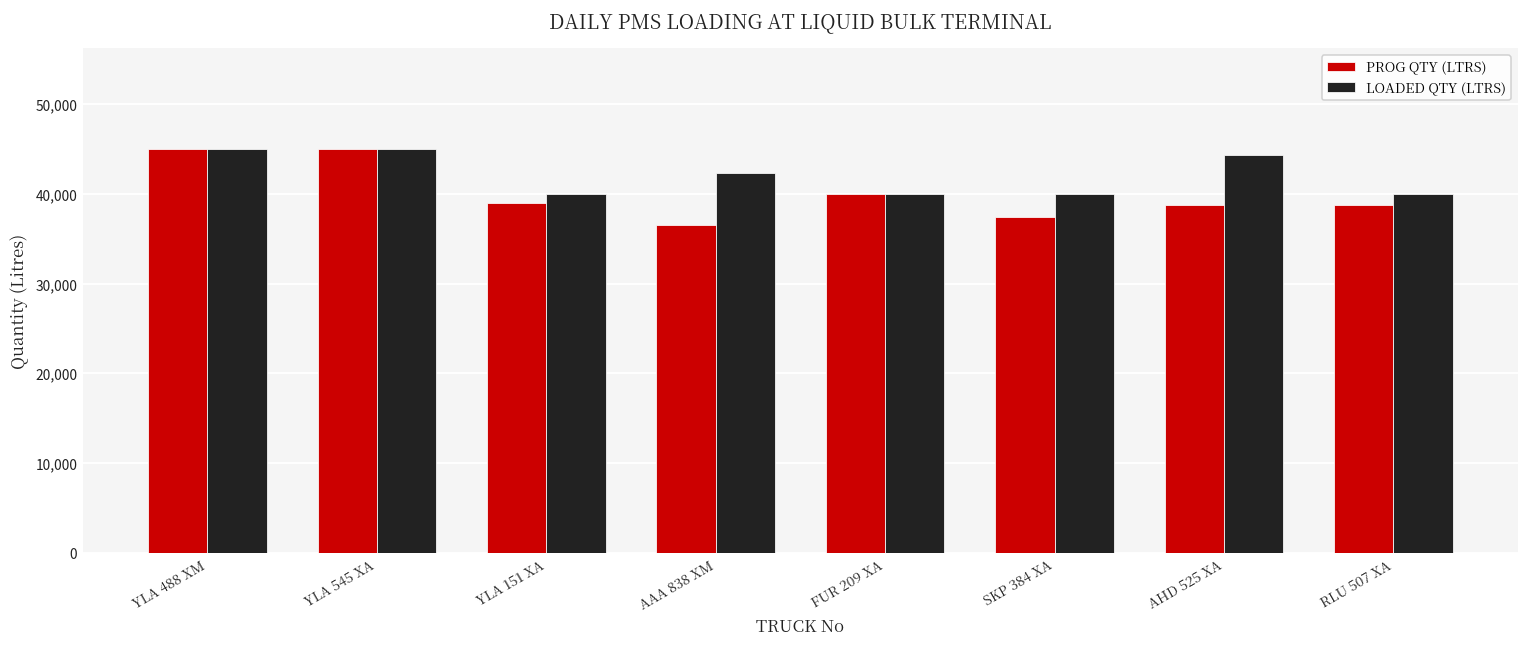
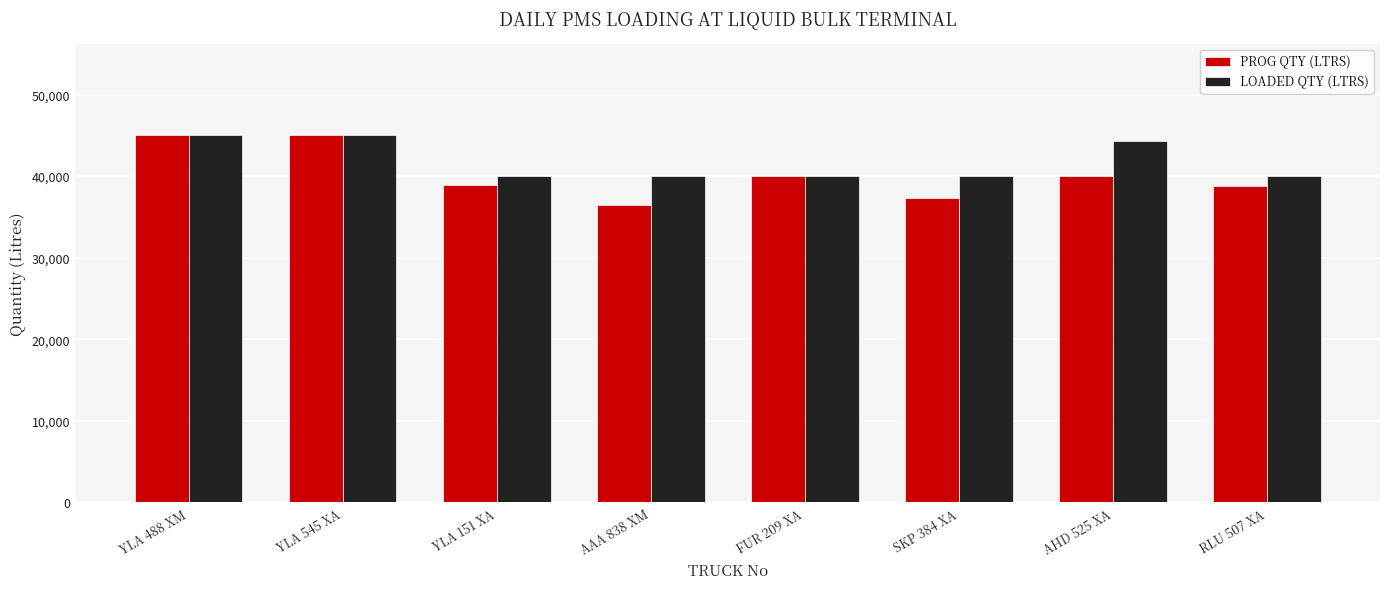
LOADED QTY (LTRS), AAA 838 XM: 42,000 -> 40,000
PROG QTY (LTRS), AHD 525 XA: 39,000 -> 40,000
